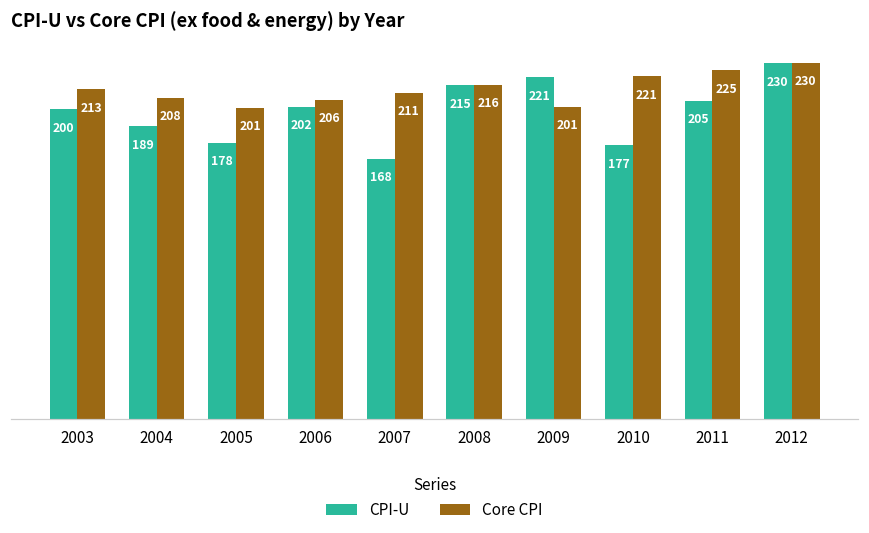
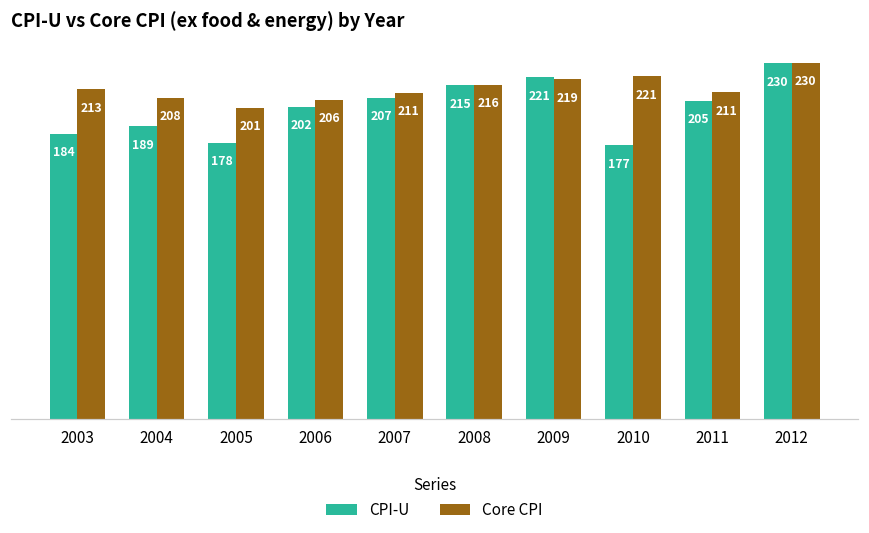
CPI-U, 2003: 200 -> 184
CPI-U, 2007: 168 -> 207
Core CPI, 2009: 201 -> 219
Core CPI, 2011: 225 -> 211
